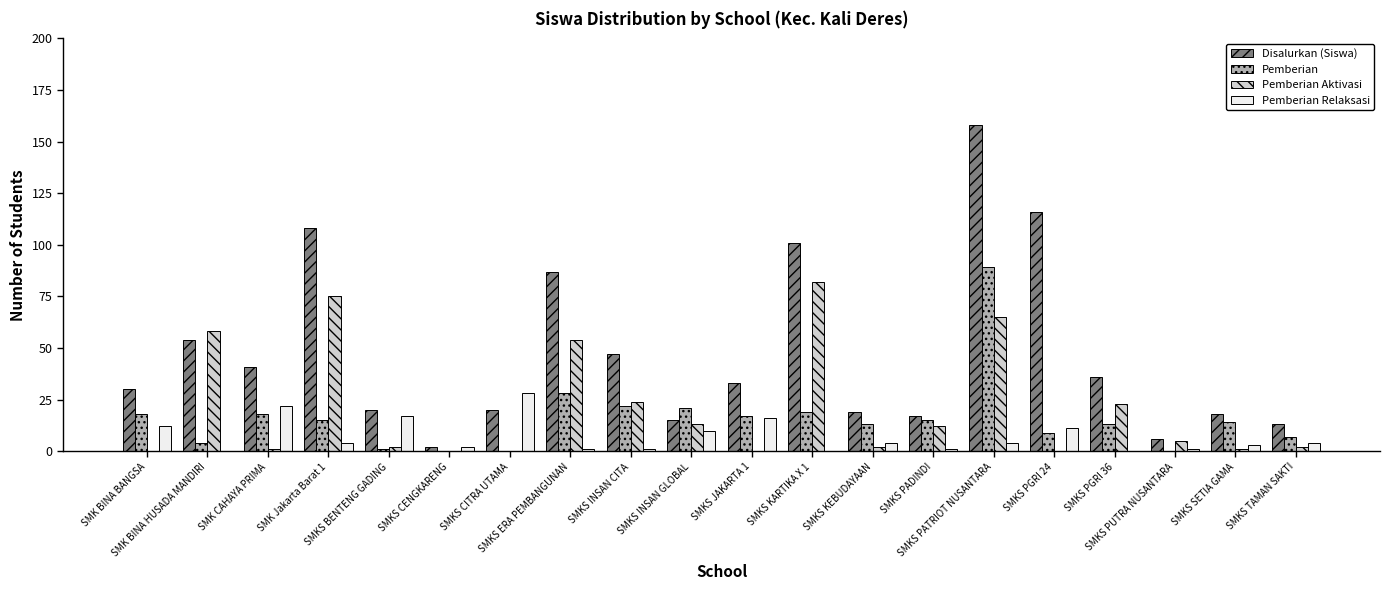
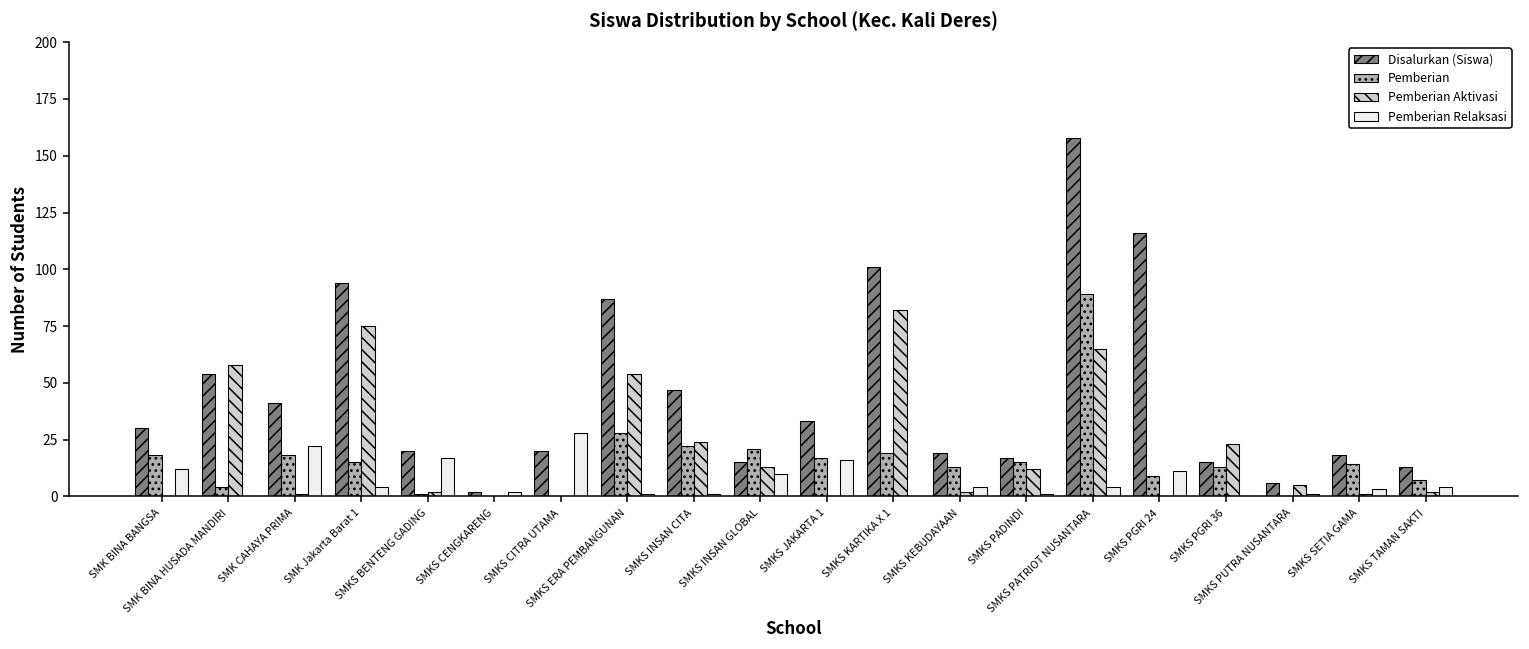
Disalurkan (Siswa), SMK Jakarta Barat 1: 108 -> 94
Disalurkan (Siswa), SMKS PGRI 36: 36 -> 15
